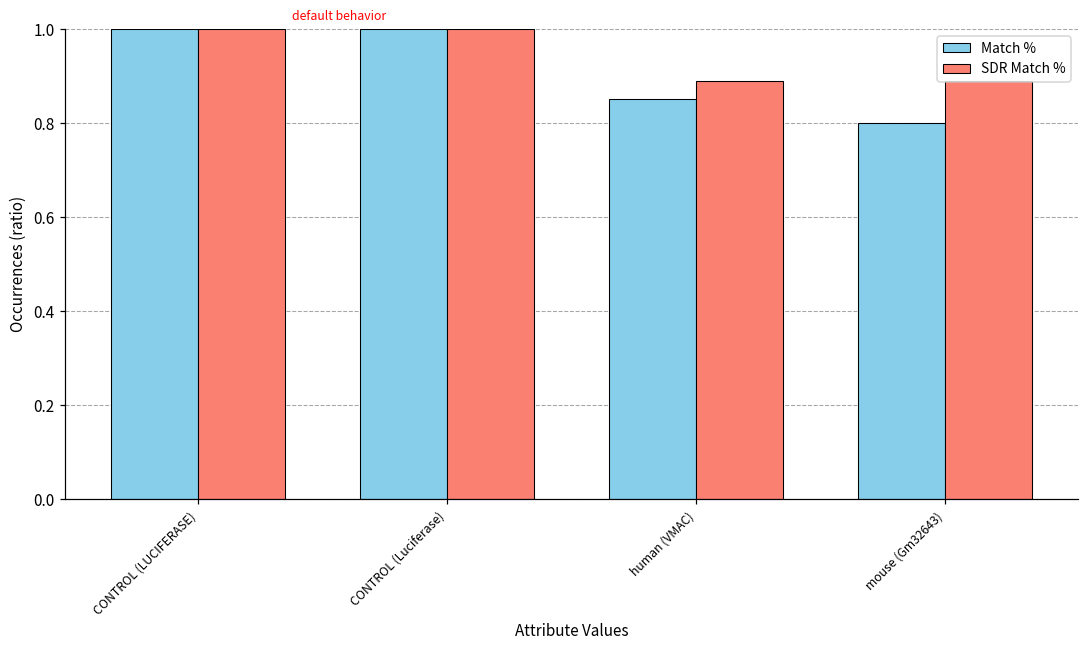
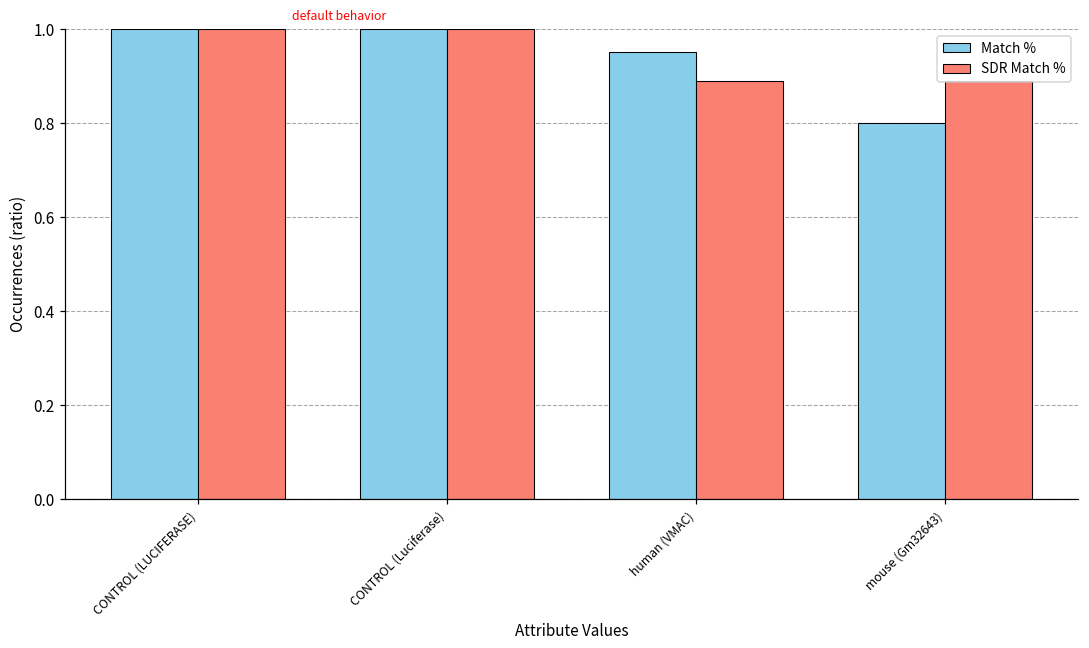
Match %, human (VMAC): 0.85 -> 0.95
